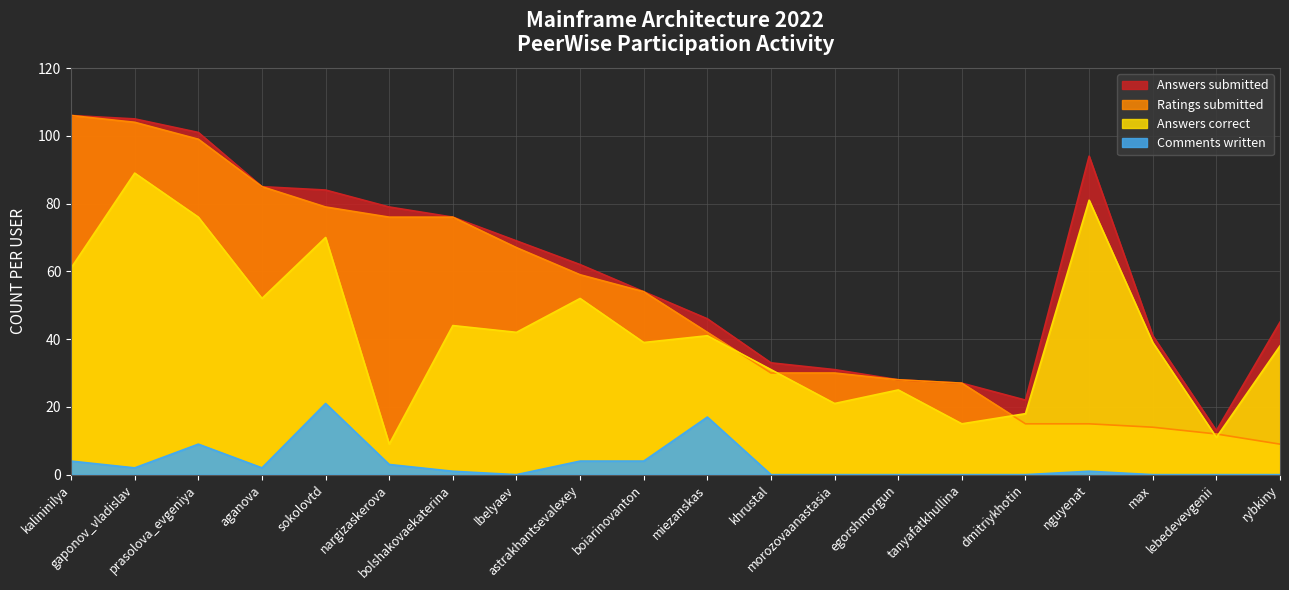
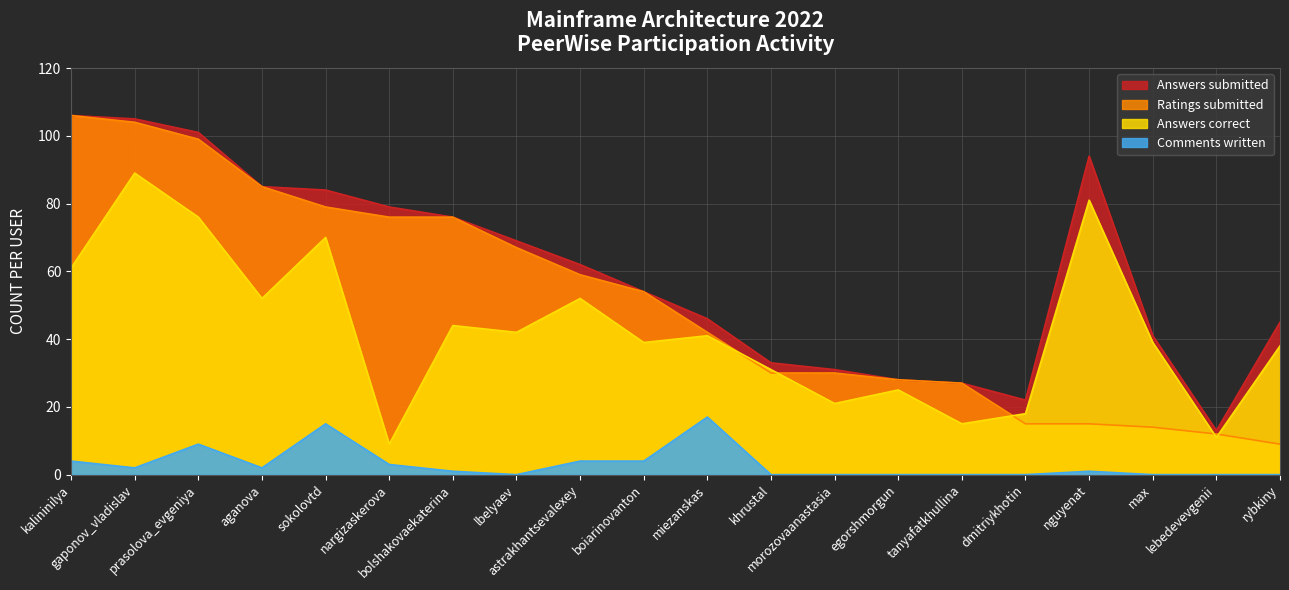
Comments written, sokolovtd: 21 -> 15
